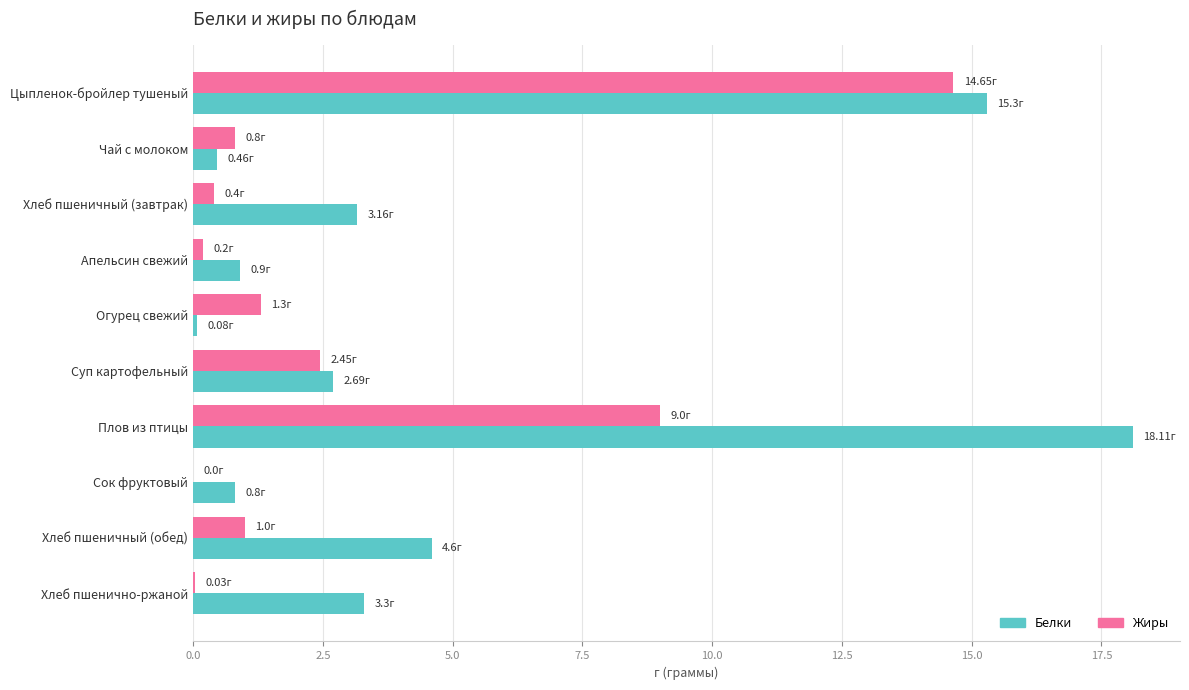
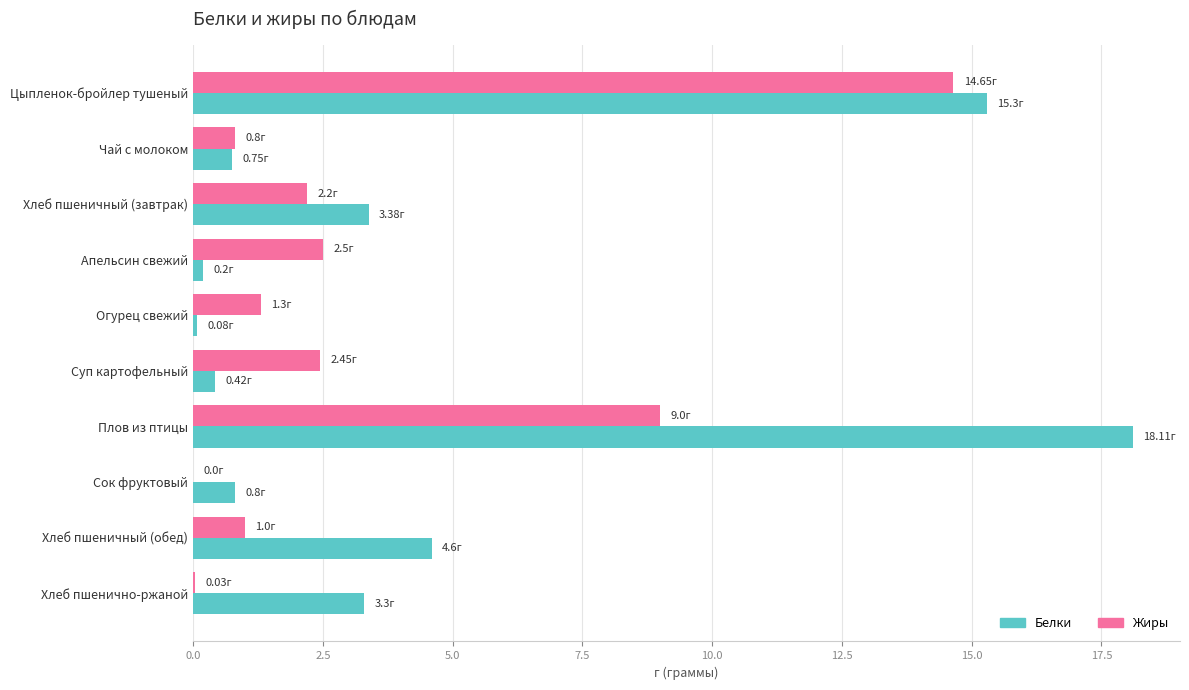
Белки, Чай с молоком: 0.46г -> 0.75г
Жиры, Хлеб пшеничный (завтрак): 0.4г -> 2.2г
Белки, Хлеб пшеничный (завтрак): 3.16г -> 3.38г
Жиры, Апельсин свежий: 0.2г -> 2.5г
Белки, Апельсин свежий: 0.9г -> 0.2г
Белки, Суп картофельный: 2.69г -> 0.42г
